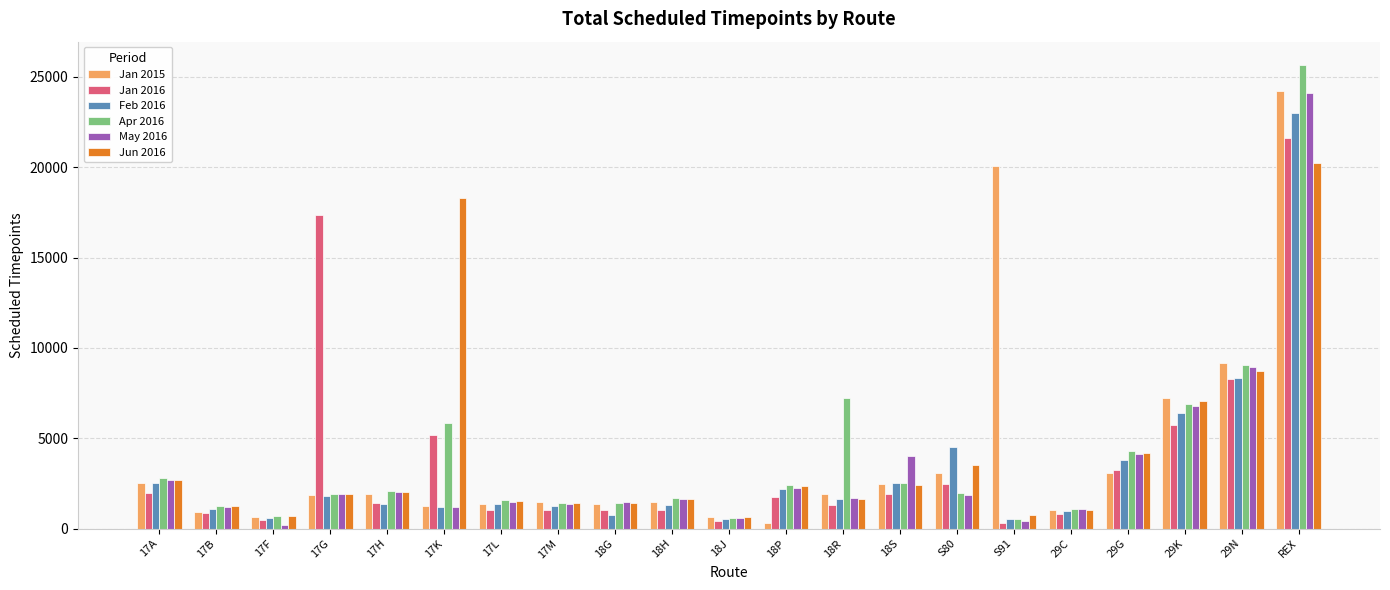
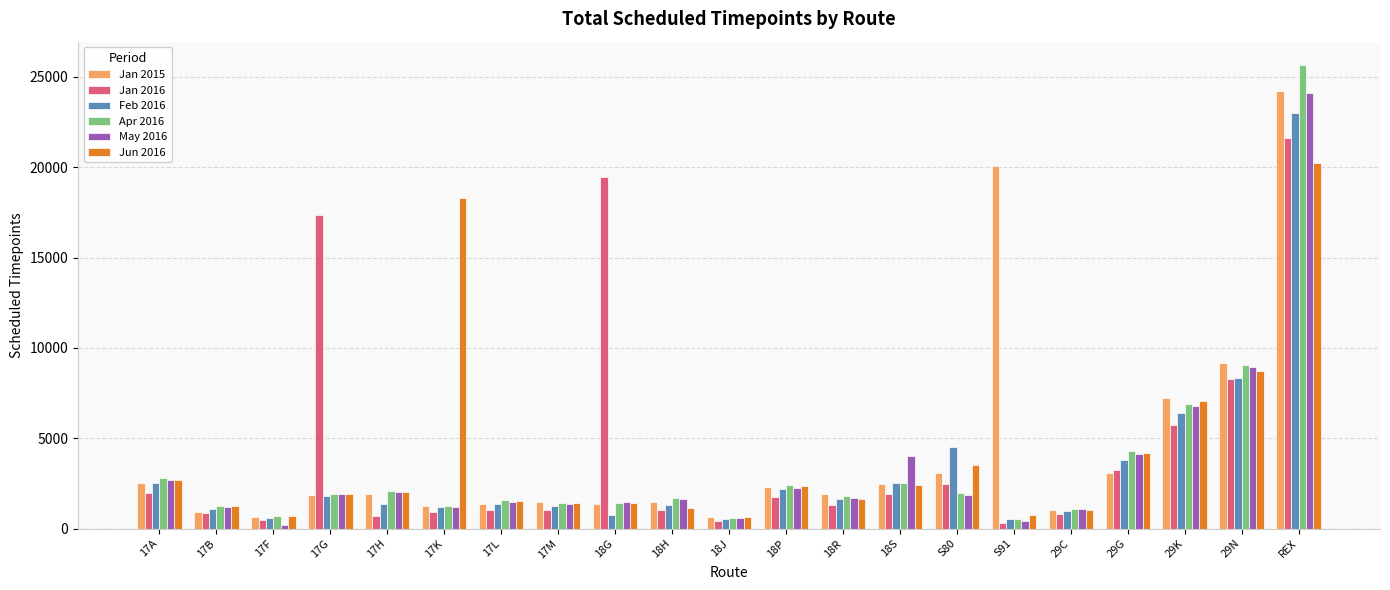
Jan 2016, 17H: 1400 -> 700
Jan 2016, 17K: 5200 -> 900
Apr 2016, 17K: 5900 -> 1200
Jan 2016, 18G: 1000 -> 19500
Jun 2016, 18H: 1700 -> 1100
Jan 2015, 18P: 300 -> 2300
Apr 2016, 18R: 7300 -> 1800
